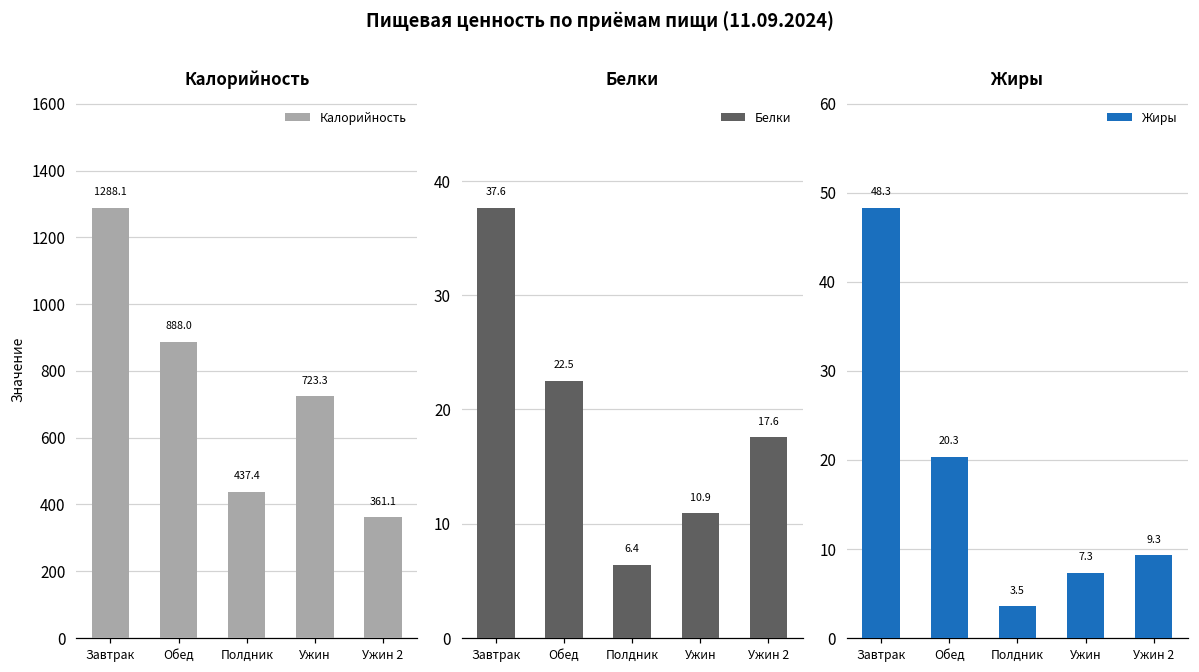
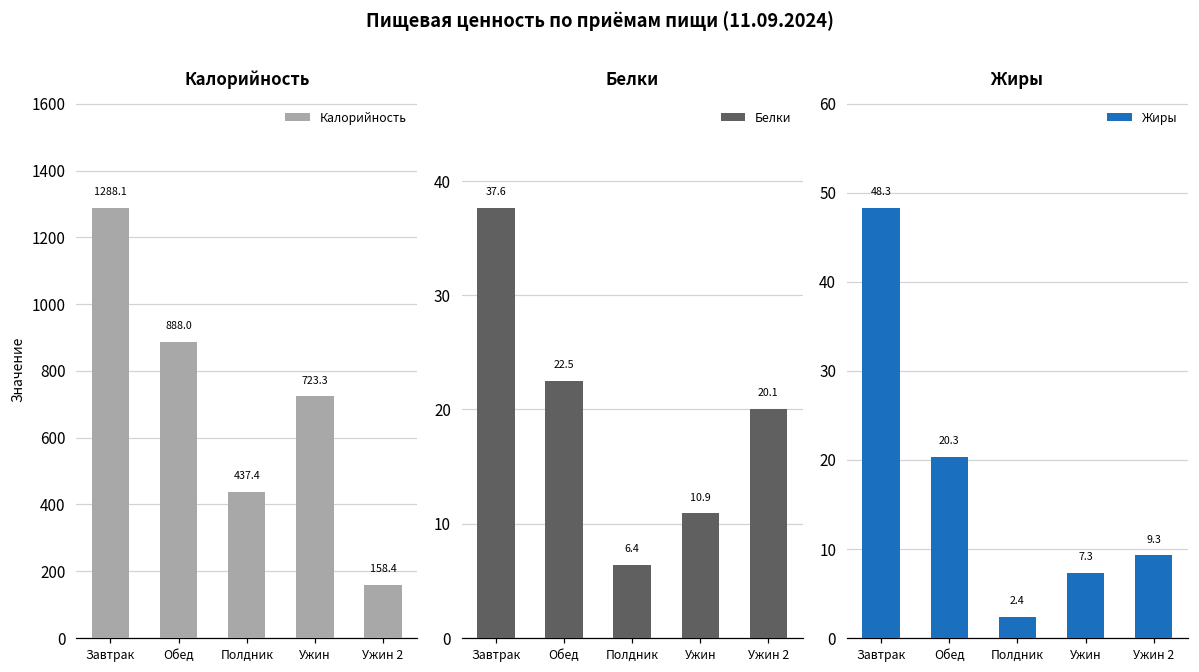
Калорийность, Ужин 2: 361.1 -> 158.4
Белки, Ужин 2: 17.6 -> 20.1
Жиры, Полдник: 3.5 -> 2.4
